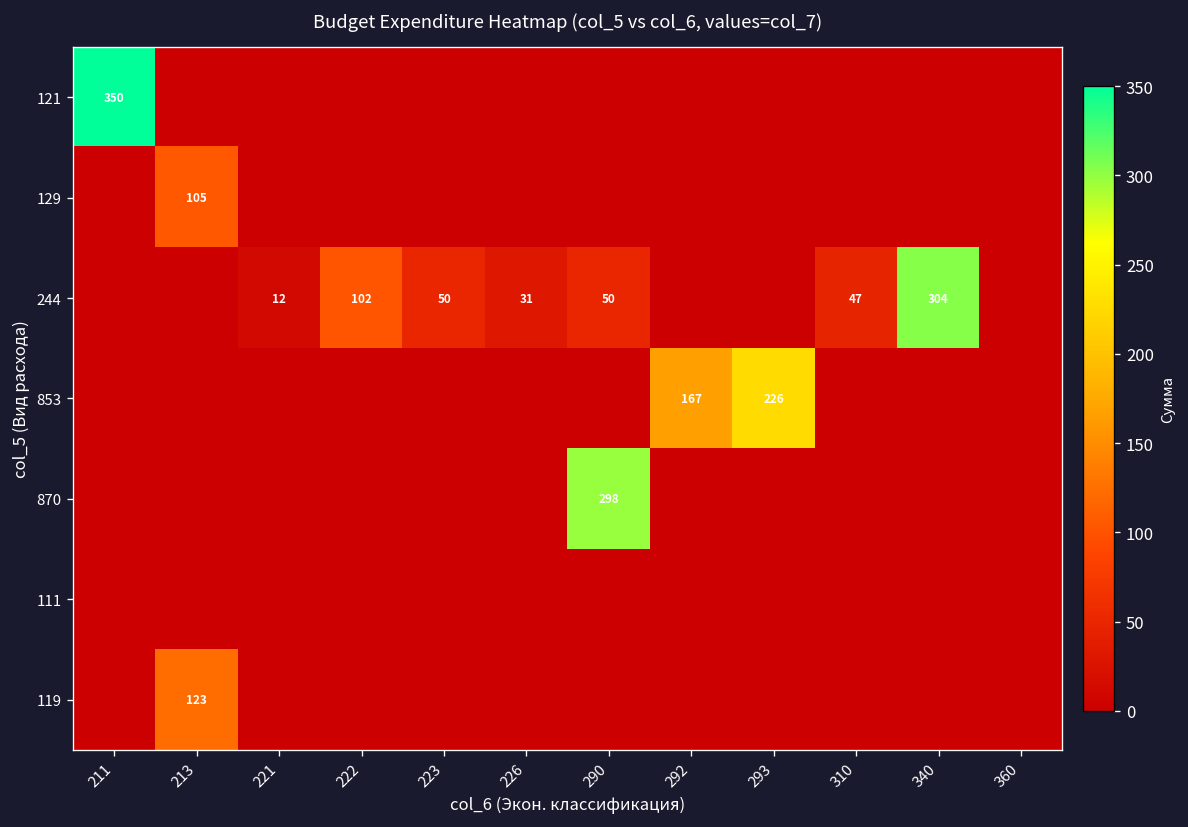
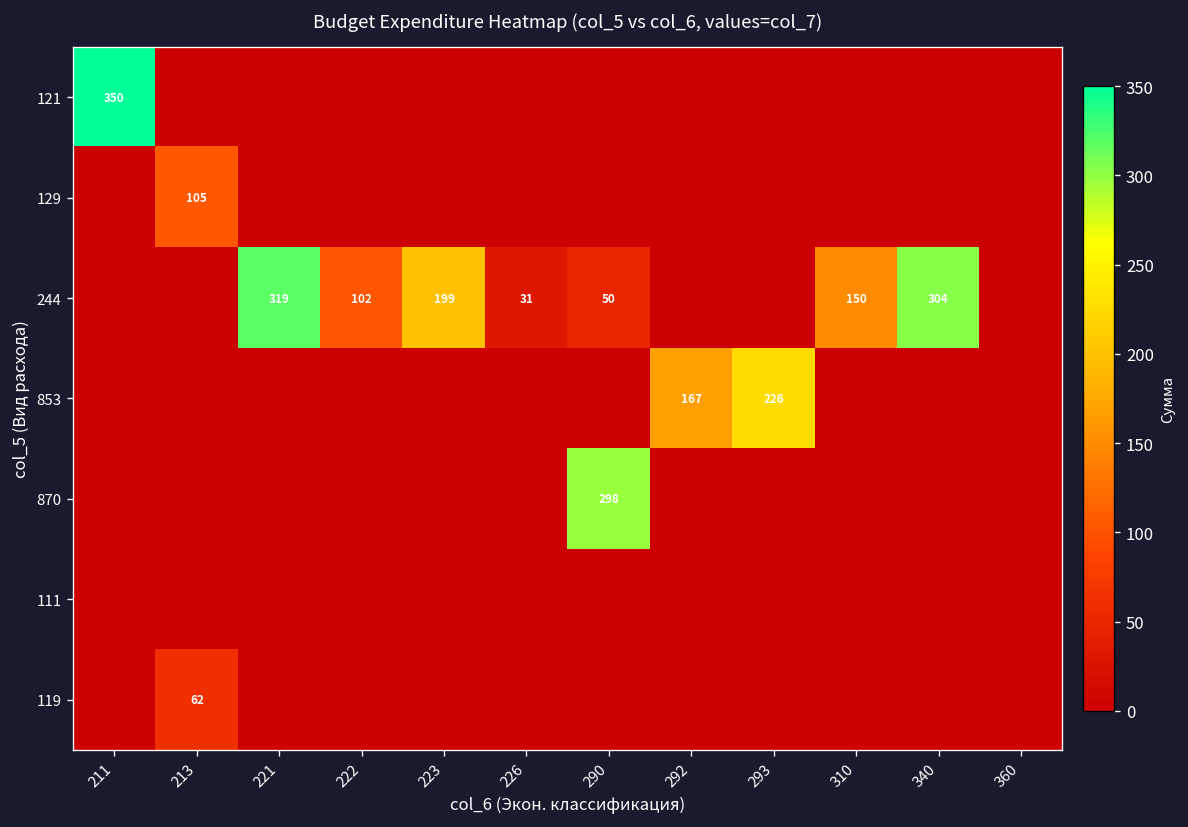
244, 221: 12 -> 319
244, 223: 50 -> 199
244, 310: 47 -> 150
119, 213: 123 -> 62
